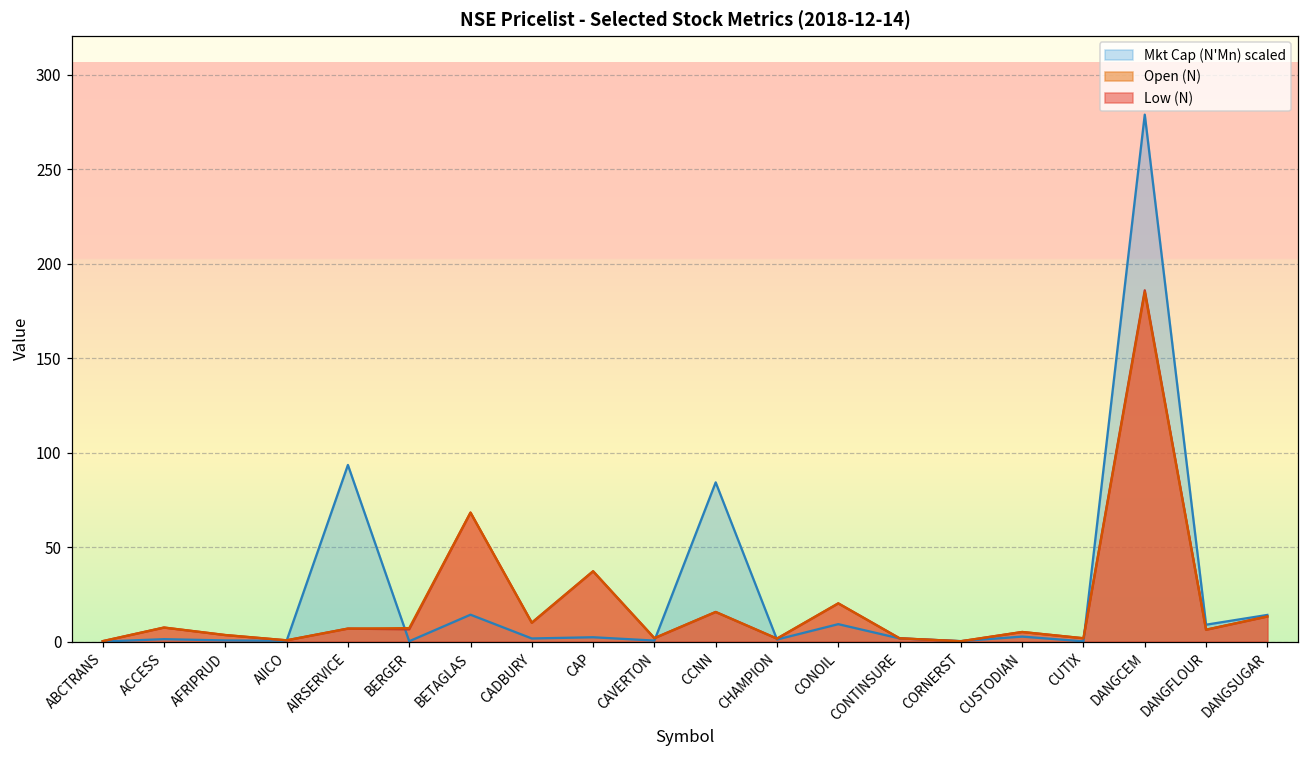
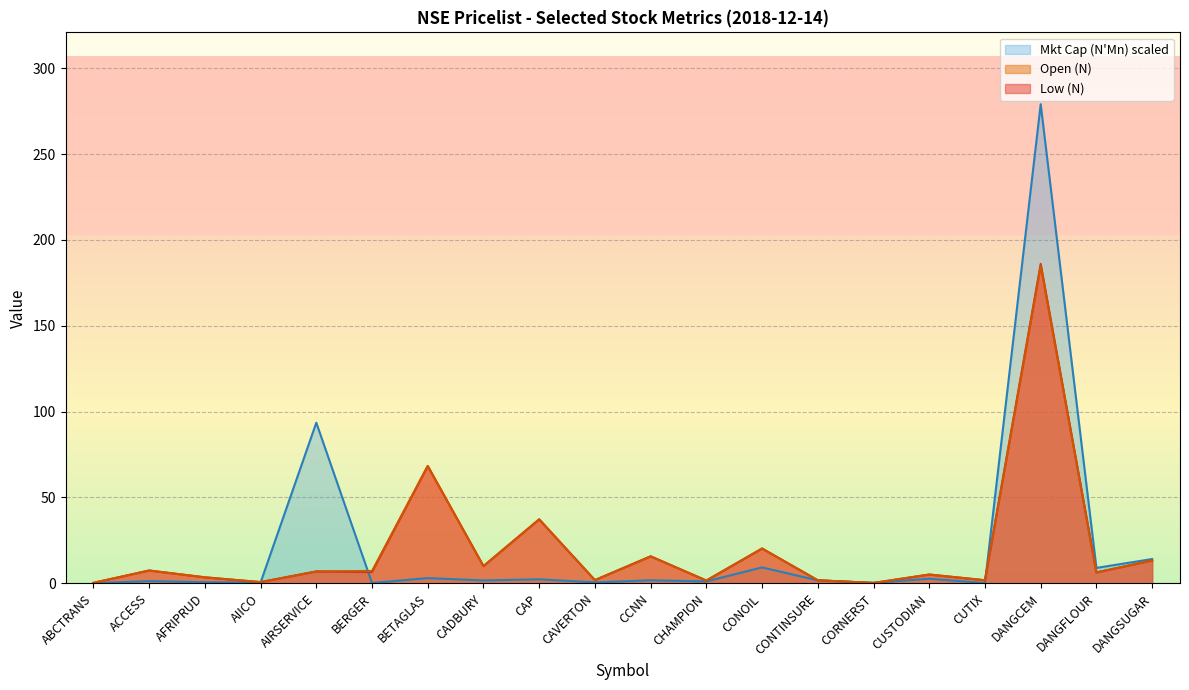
Mkt Cap (N'Mn) scaled, BETAGLAS: 14 -> 3
Mkt Cap (N'Mn) scaled, CCNN: 84 -> 2
